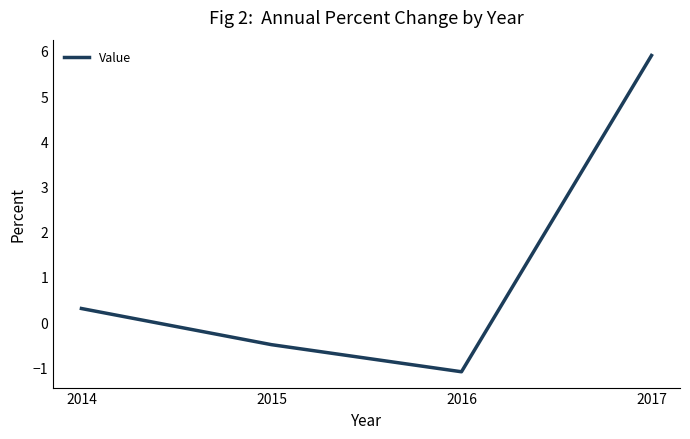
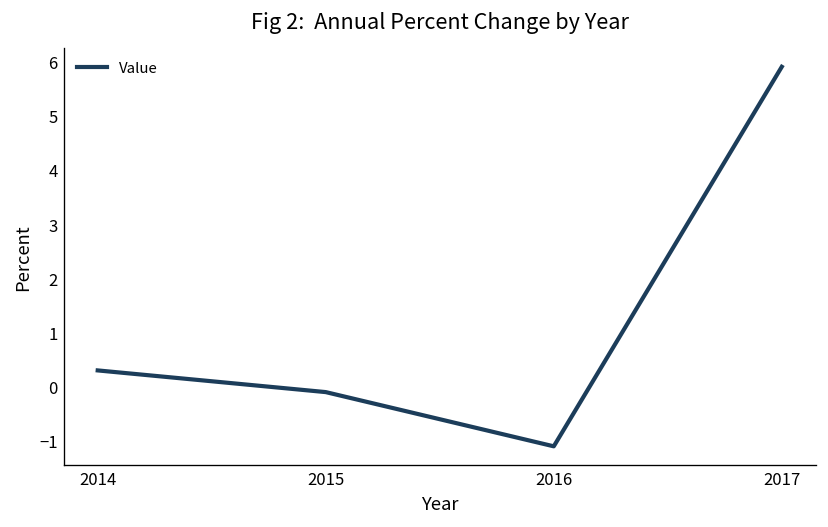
2015: -0.5 -> -0.1
